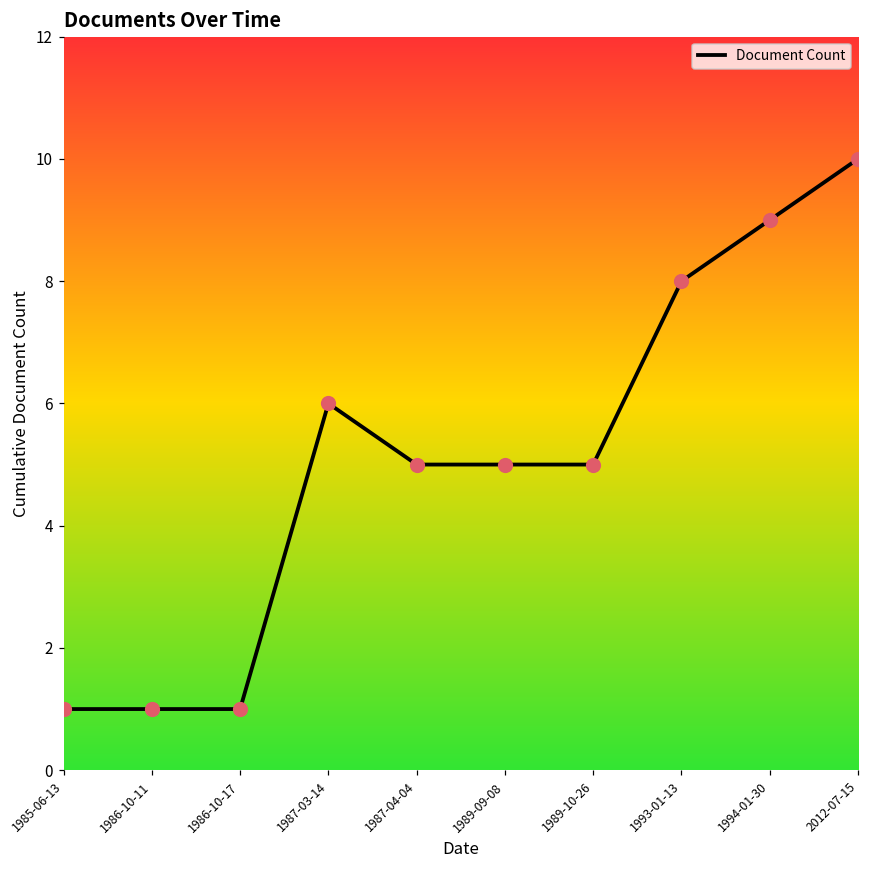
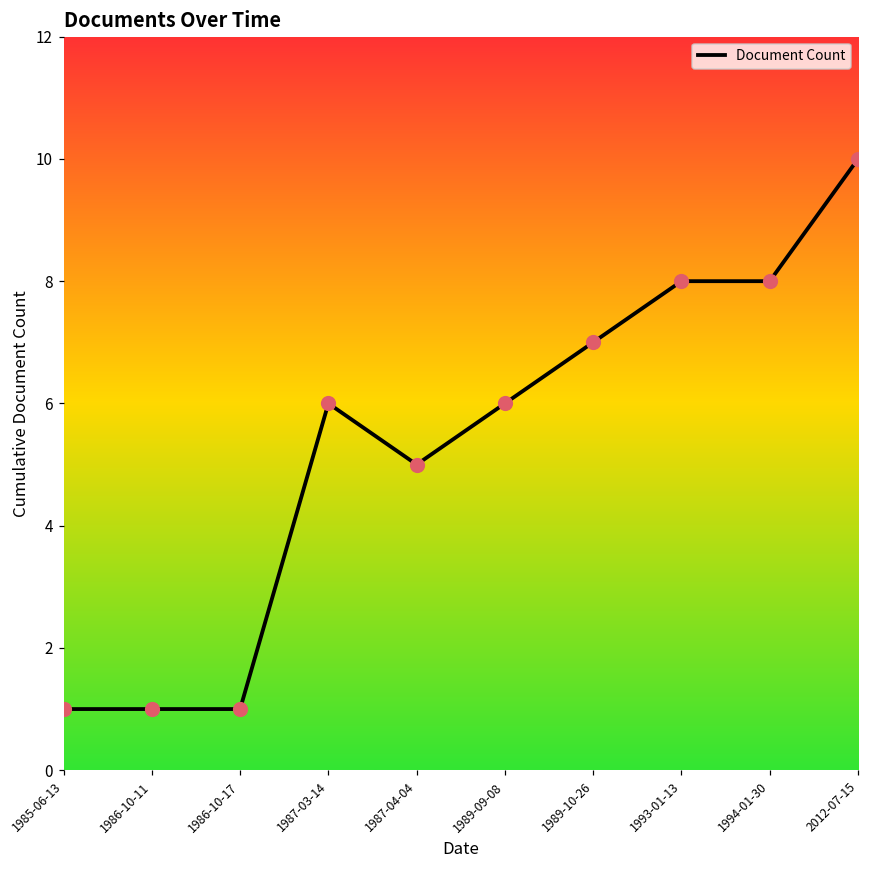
1989-09-08: 5 -> 6
1989-10-26: 5 -> 7
1994-01-30: 9 -> 8
